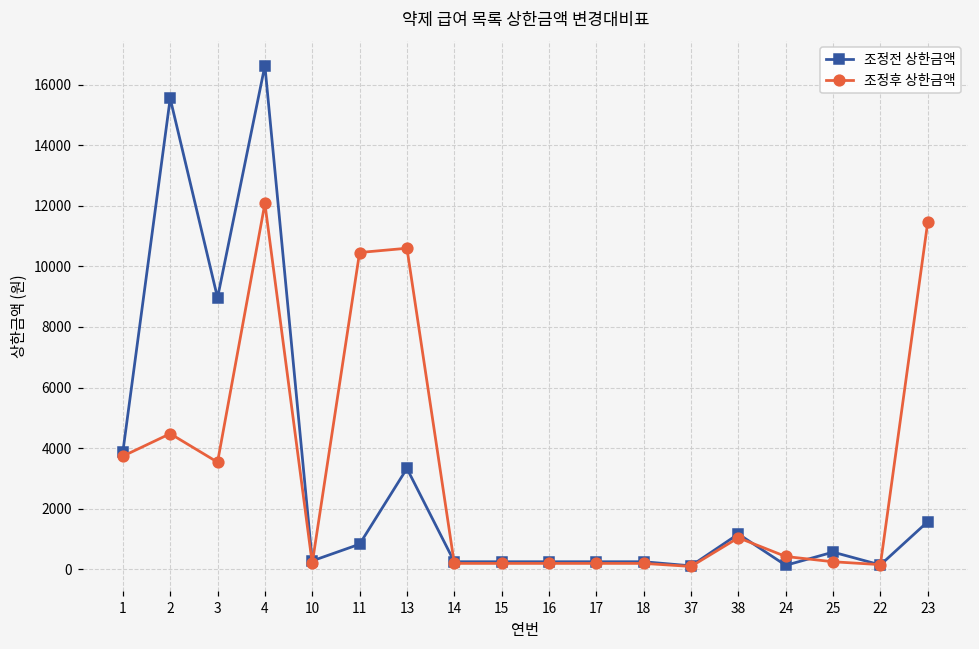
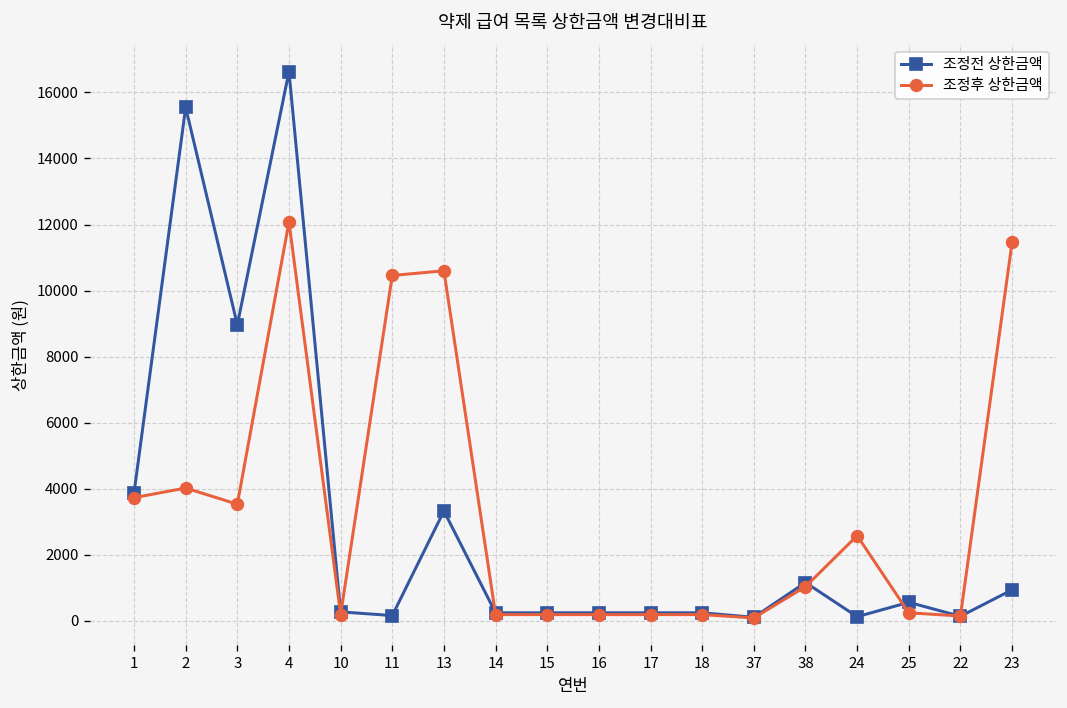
조정후 상한금액, 2: 4500 -> 4000
조정전 상한금액, 11: 800 -> 200
조정후 상한금액, 24: 400 -> 2600
조정전 상한금액, 23: 1600 -> 900
